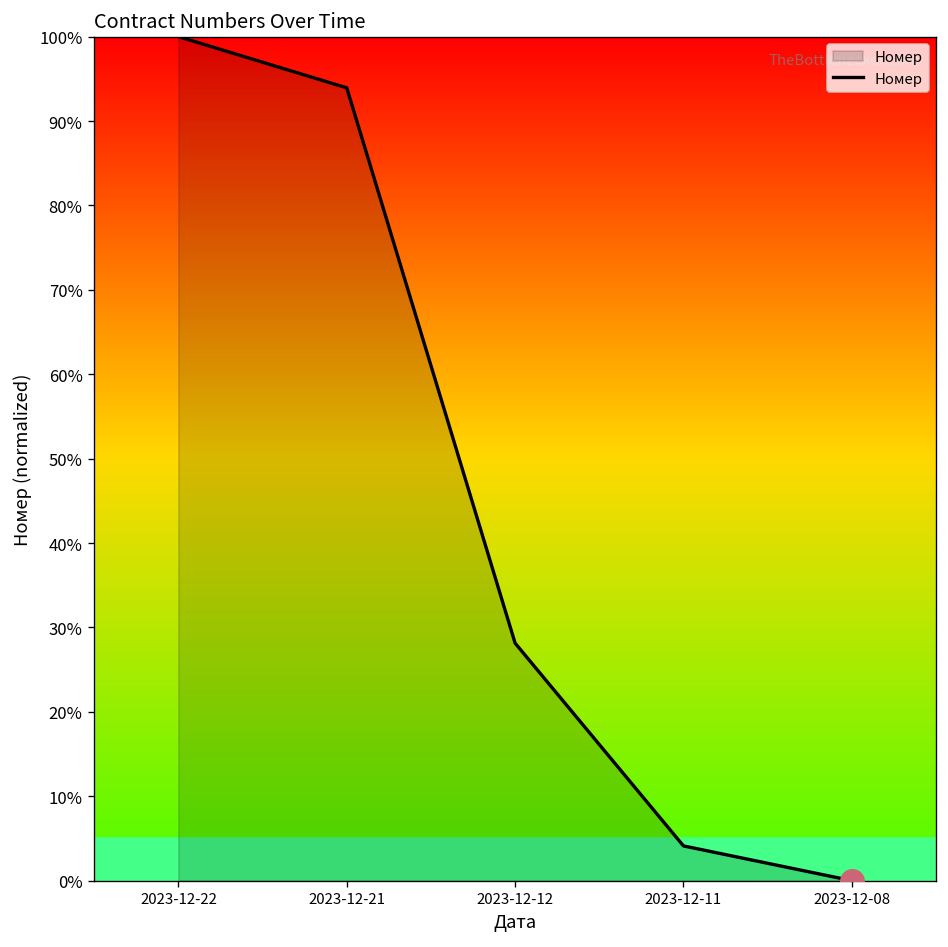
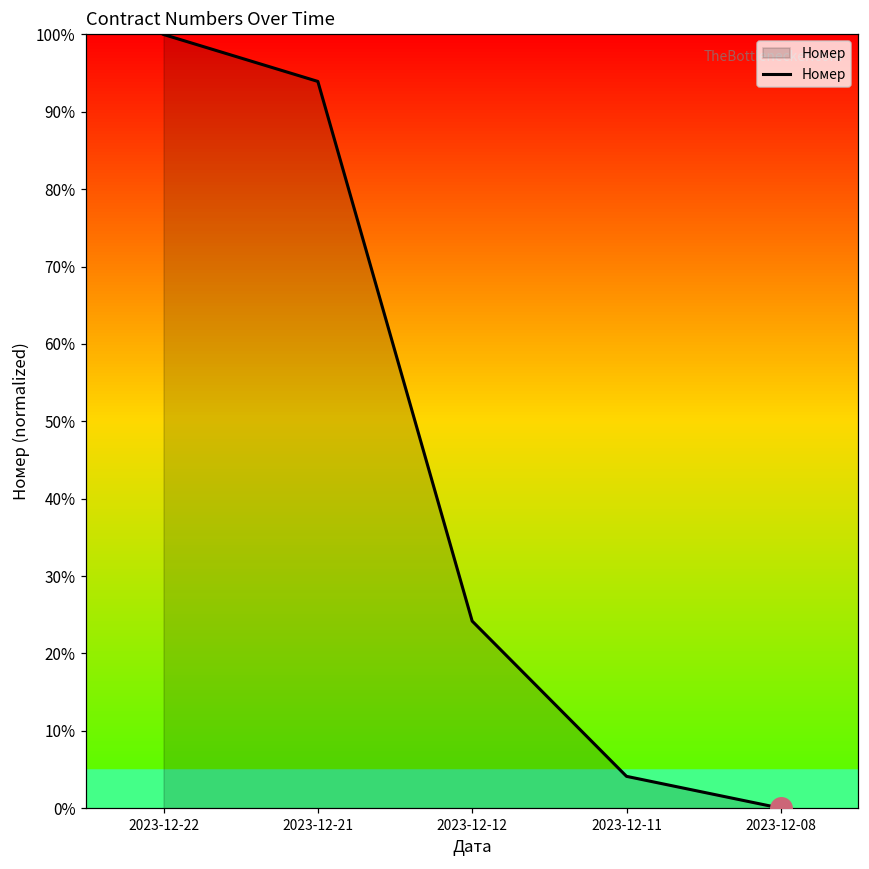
Номер, 2023-12-12: 28% -> 24%
